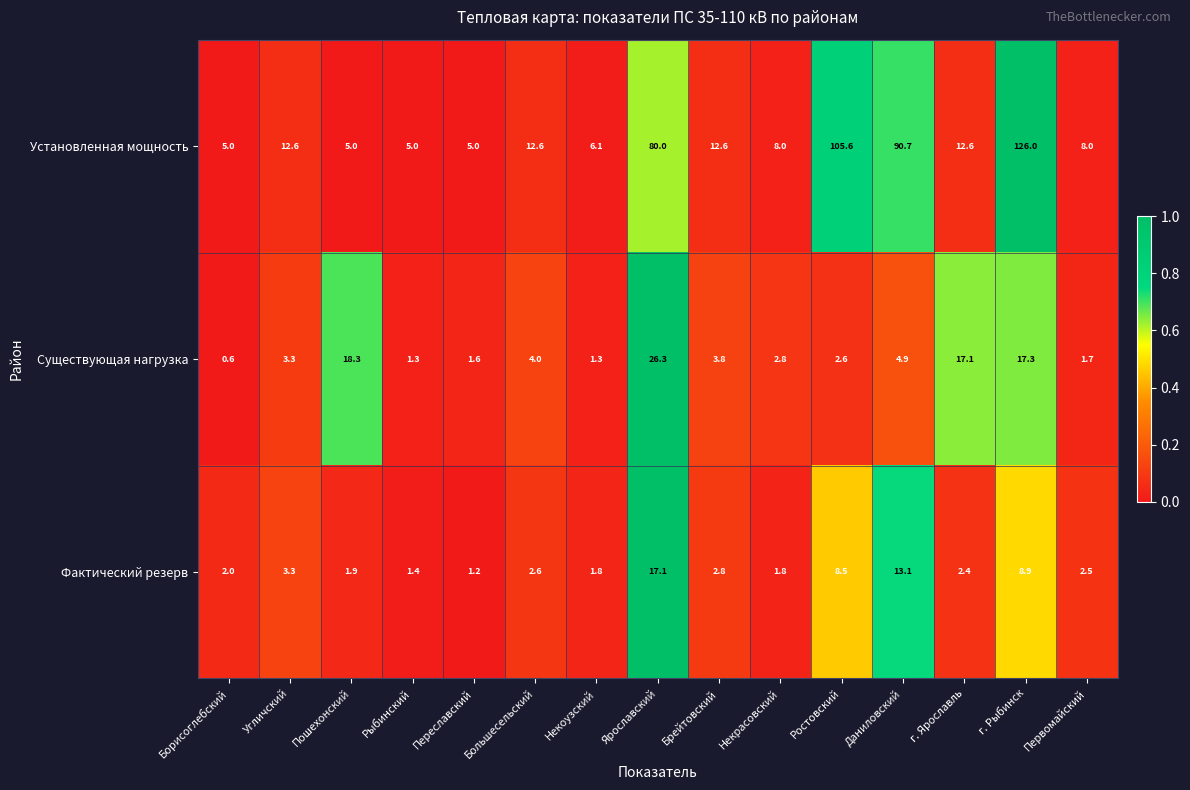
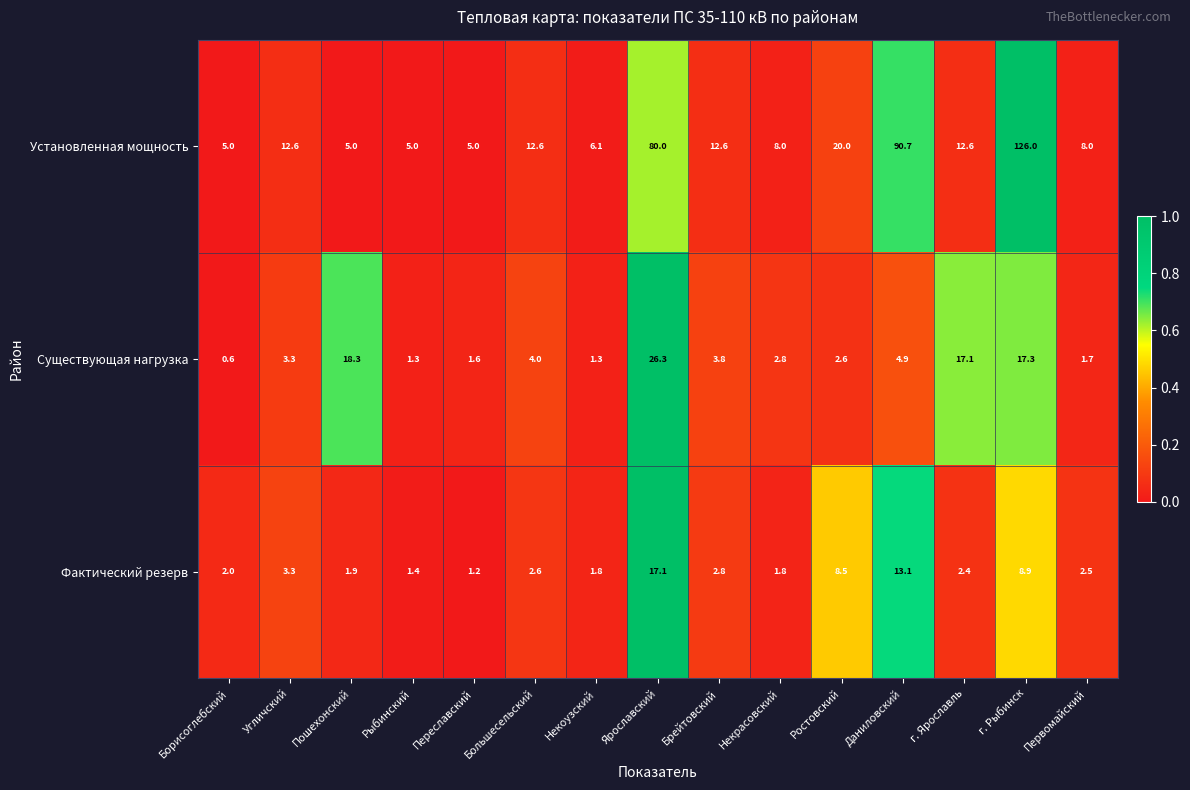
Установленная мощность, Ростовский: 105.6 -> 20.0
